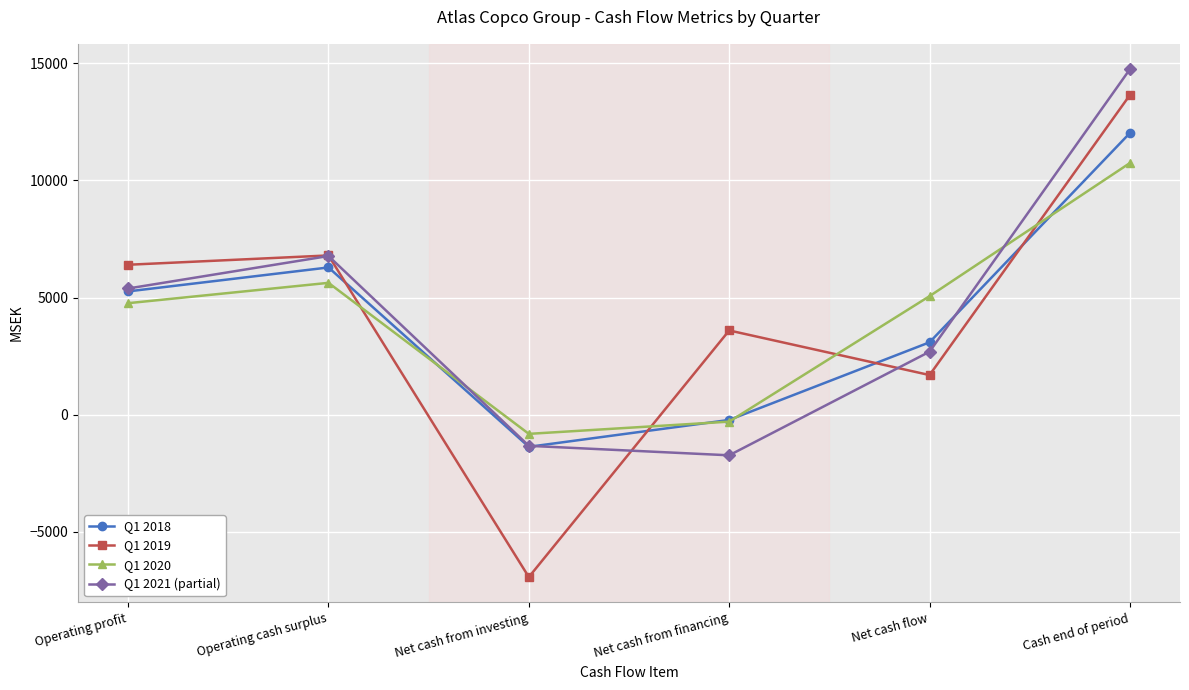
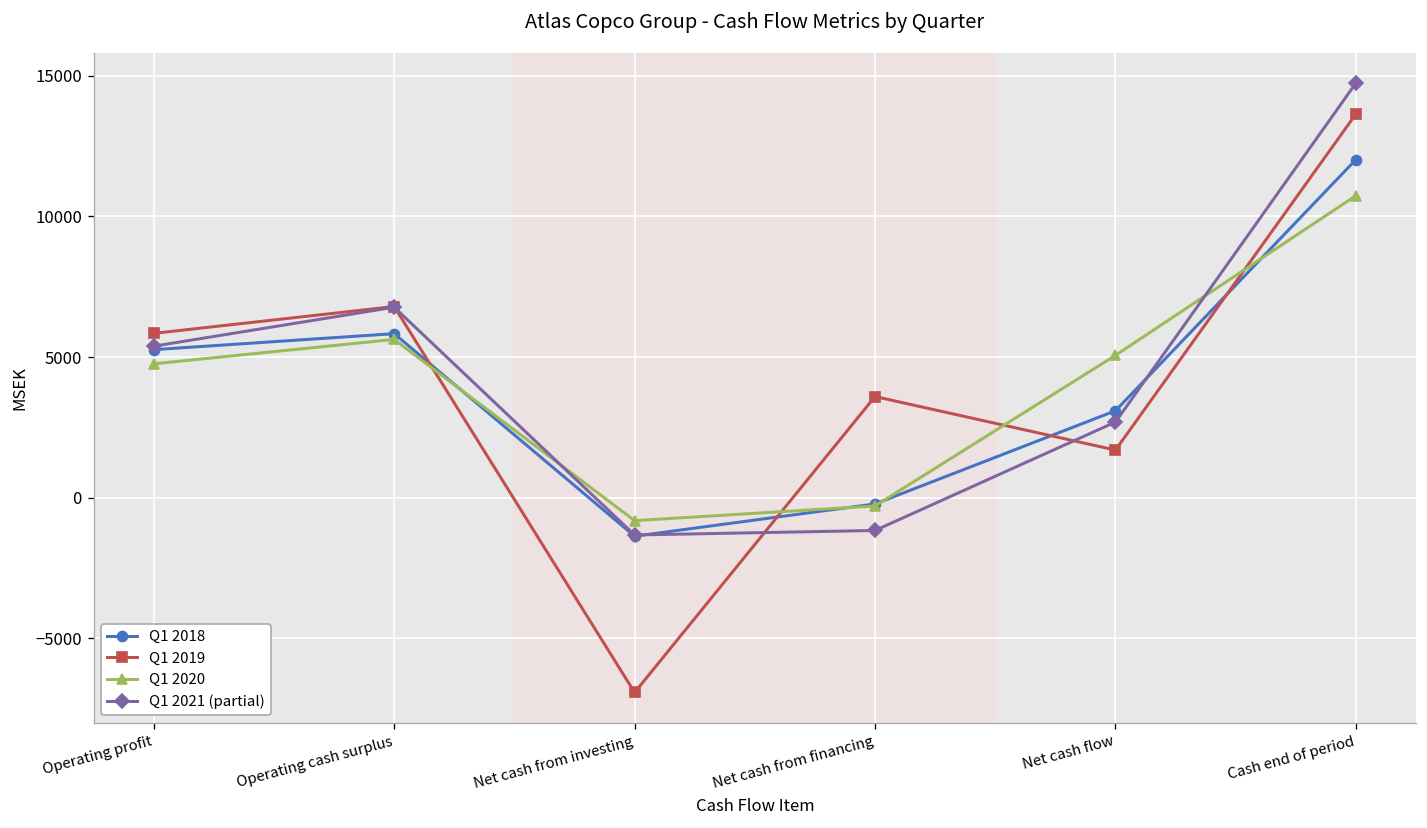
Q1 2019, Operating profit: 6400 -> 5800
Q1 2018, Operating cash surplus: 6300 -> 5800
Q1 2021 (partial), Net cash from financing: -1700 -> -1200
